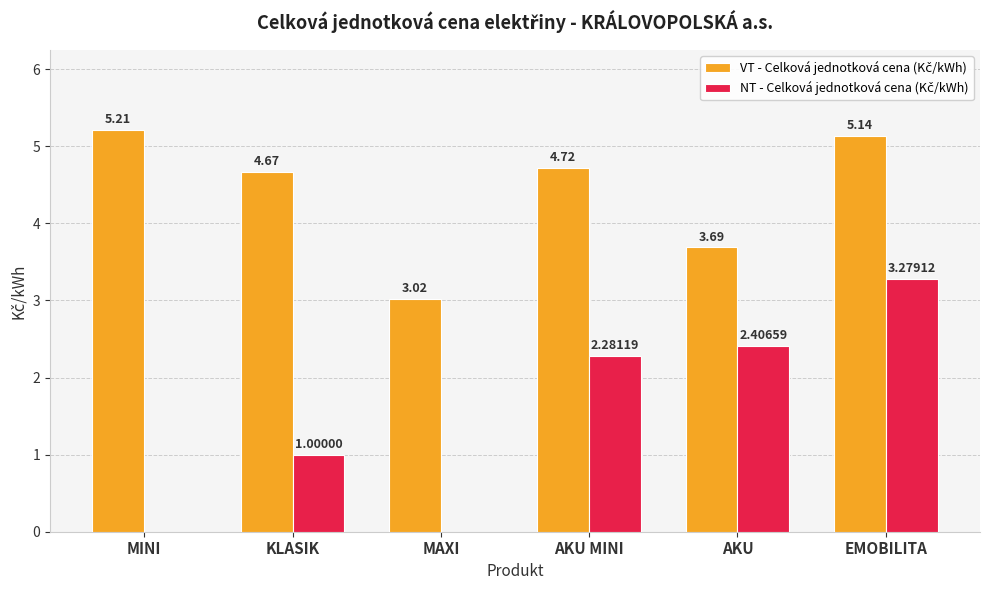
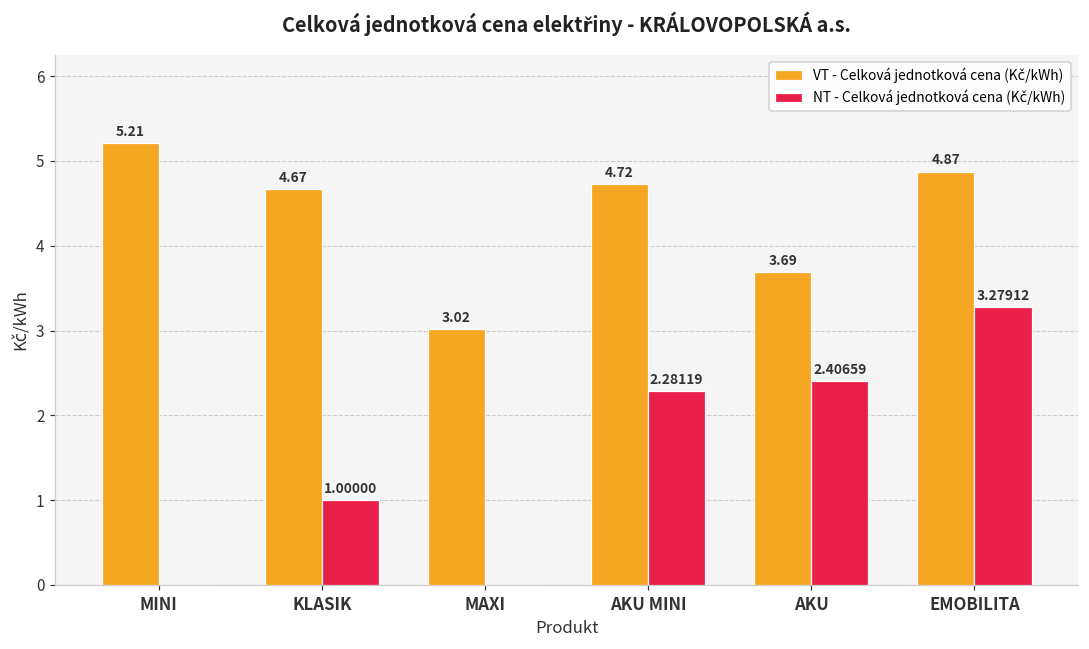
VT - Celková jednotková cena (Kč/kWh), EMOBILITA: 5.14 -> 4.87
